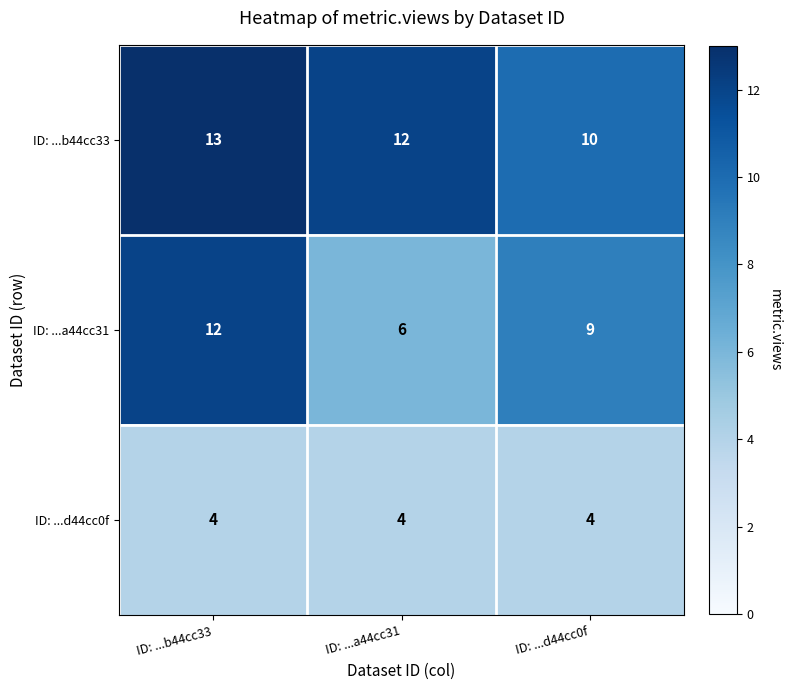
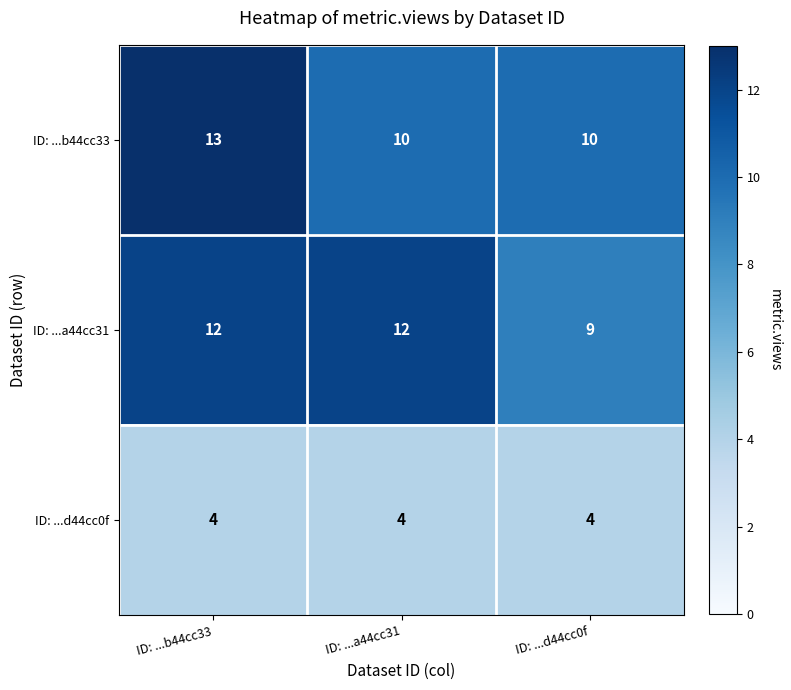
ID: ...b44cc33, ID: ...a44cc31: 12 -> 10
ID: ...a44cc31, ID: ...a44cc31: 6 -> 12
